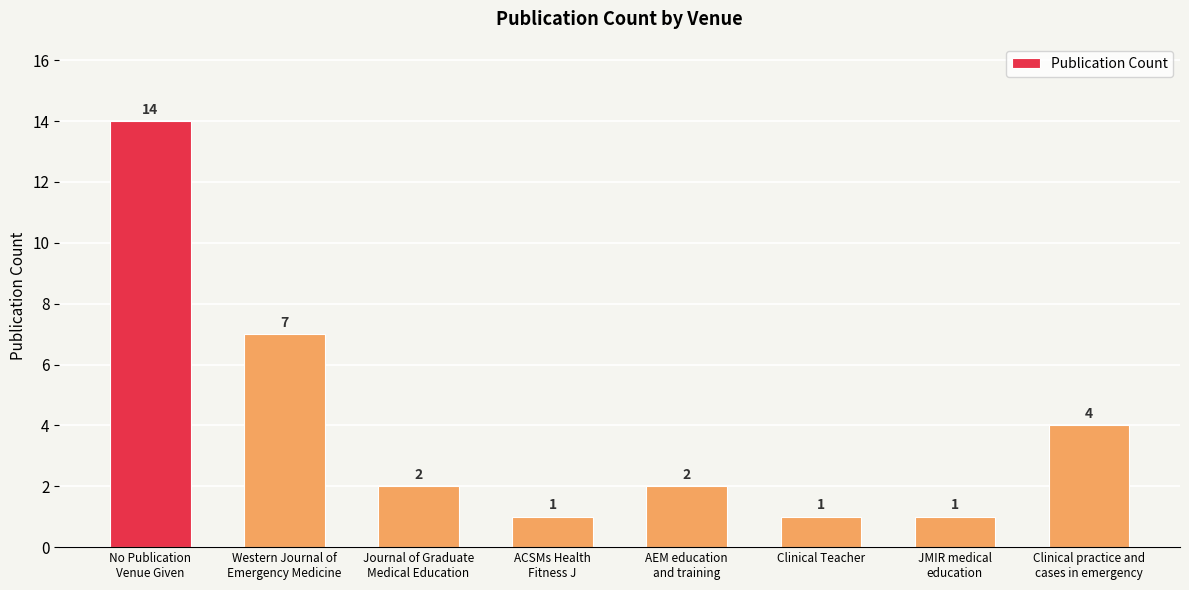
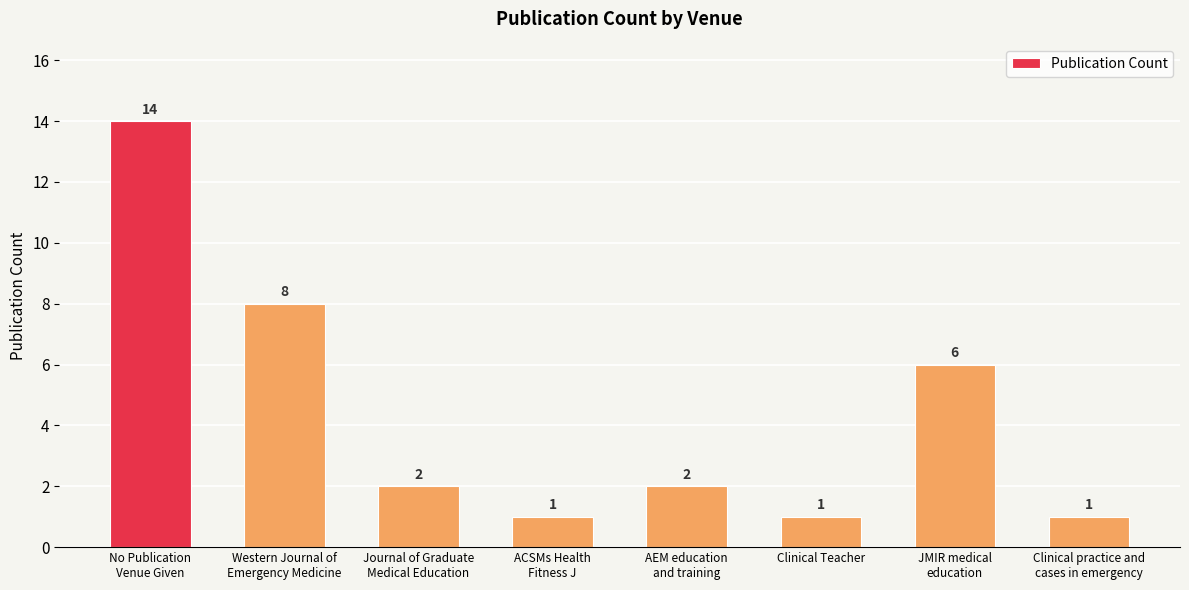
Western Journal of Emergency Medicine: 7 -> 8
JMIR medical education: 1 -> 6
Clinical practice and cases in emergency: 4 -> 1
